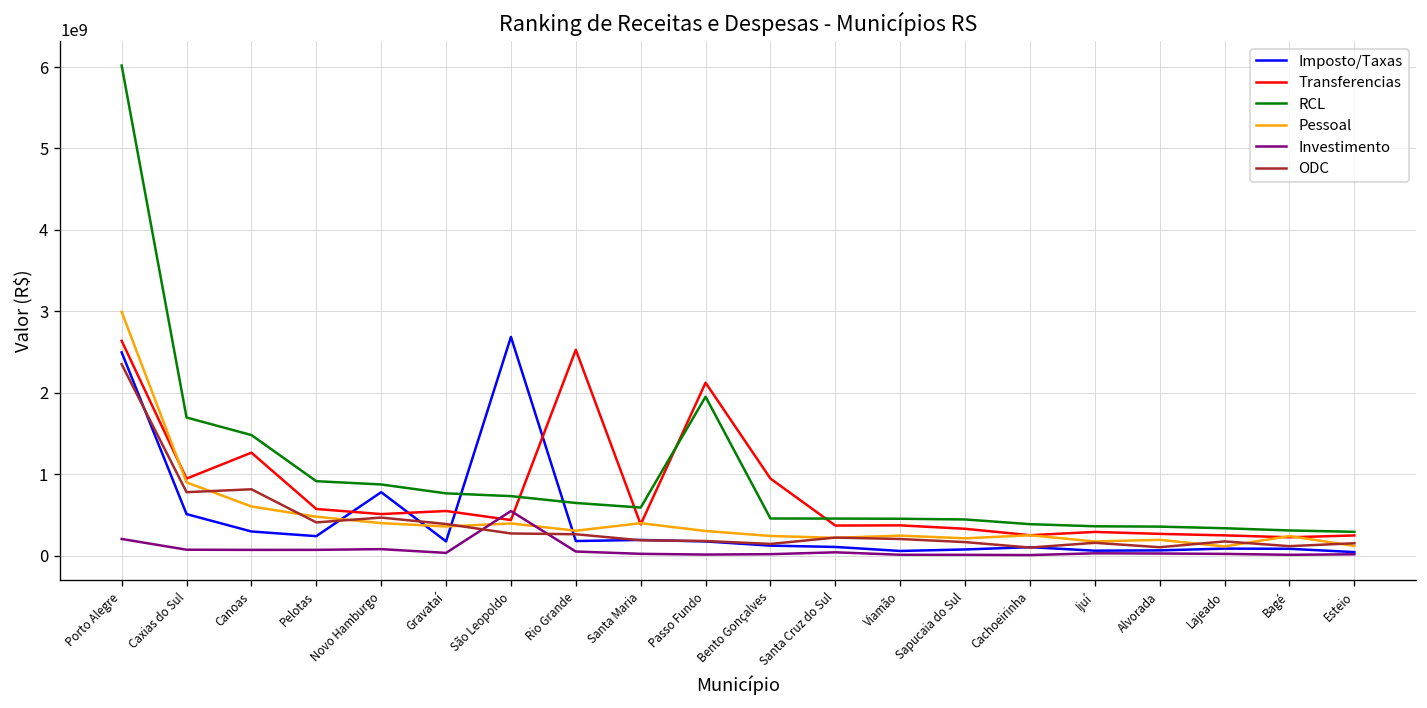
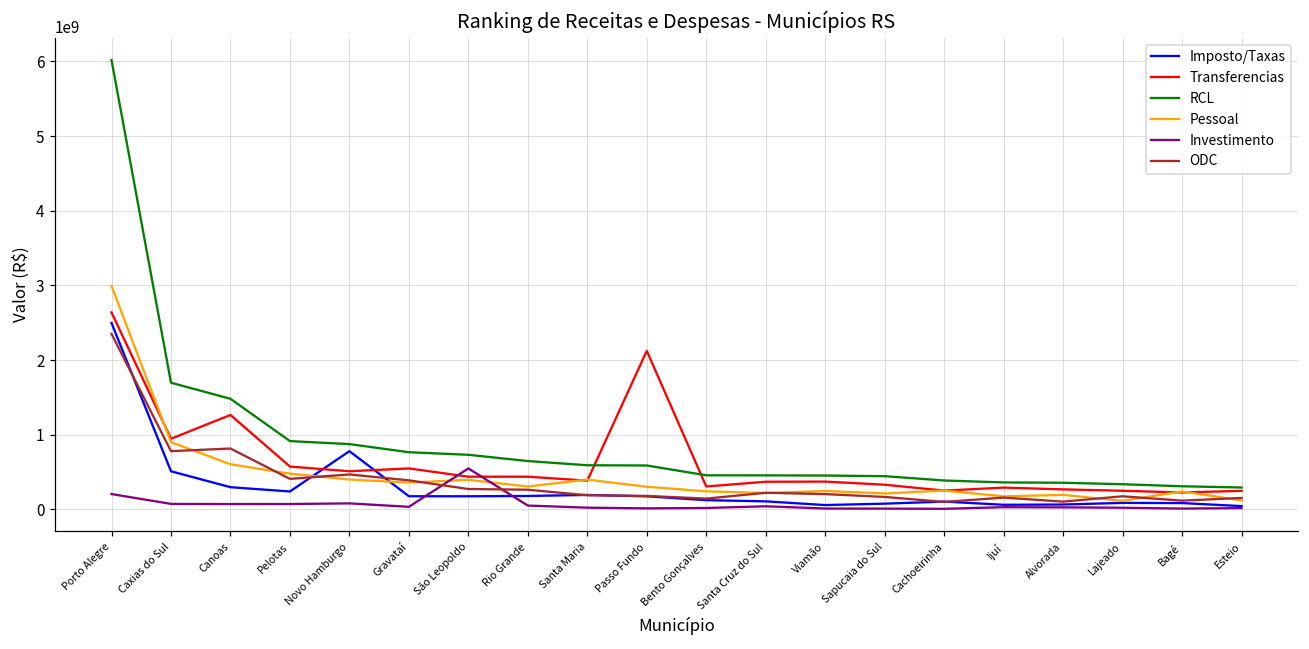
Imposto/Taxas, São Leopoldo: 2700000000 -> 200000000
Transferencias, Rio Grande: 2500000000 -> 400000000
RCL, Passo Fundo: 2000000000 -> 600000000
Transferencias, Bento Gonçalves: 900000000 -> 300000000
